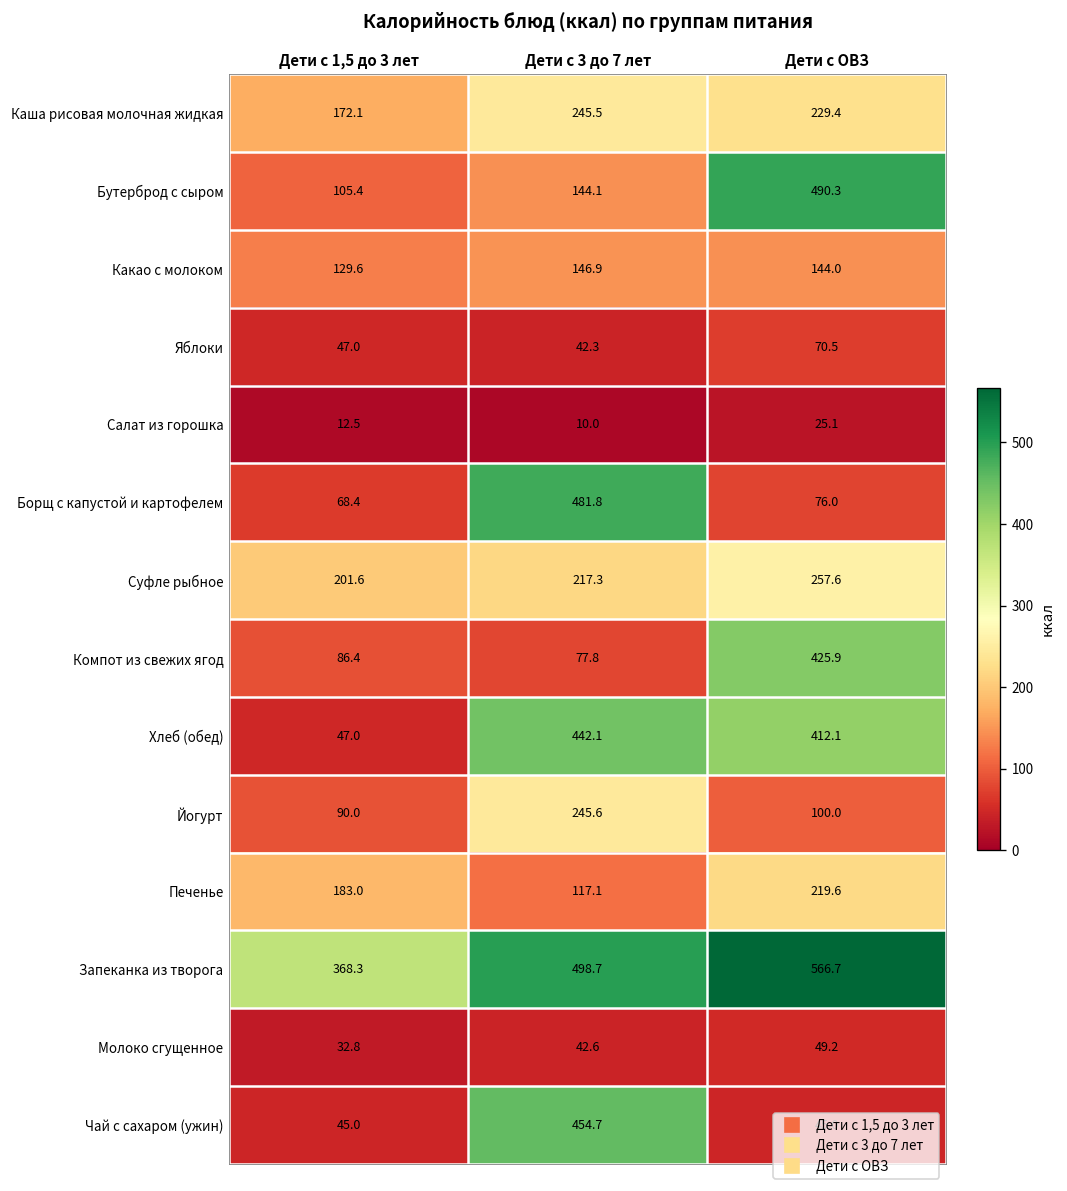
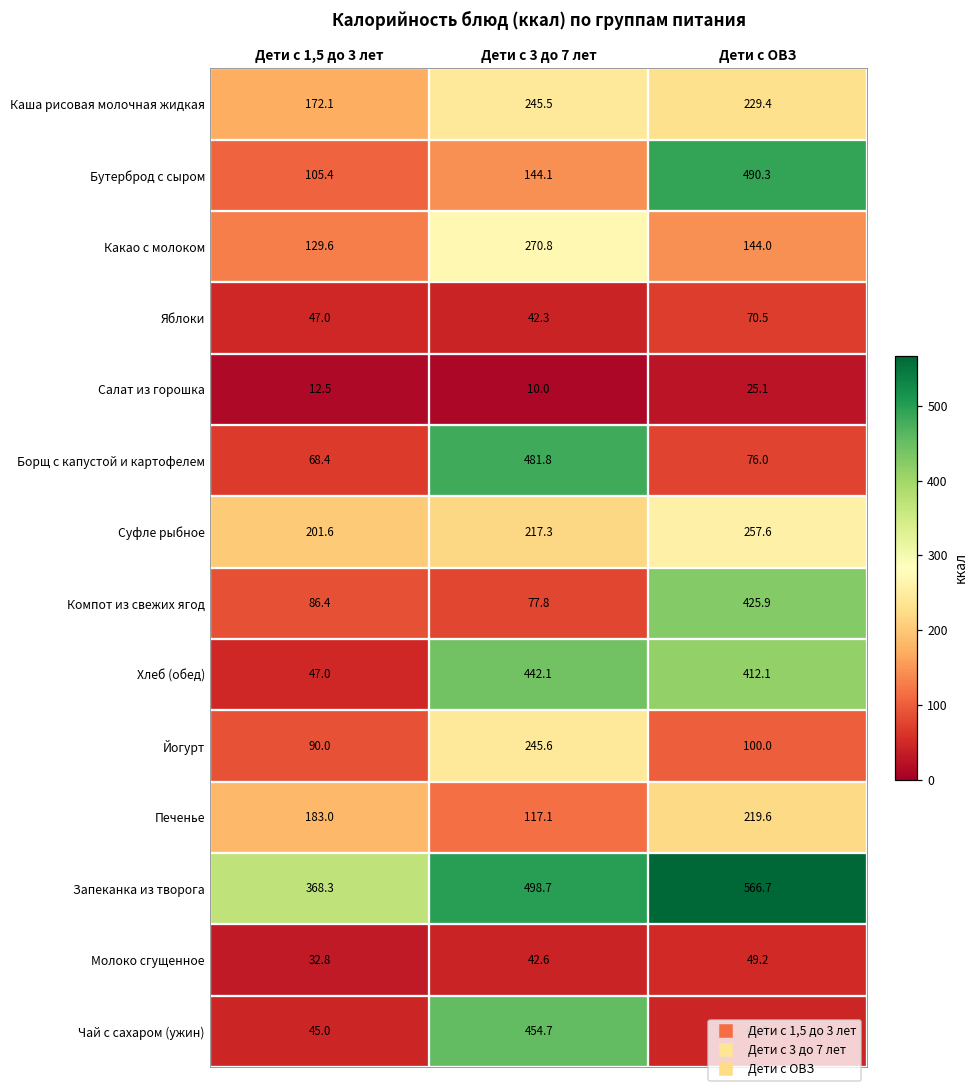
Какао с молоком, Дети с 3 до 7 лет: 146.9 -> 270.8
